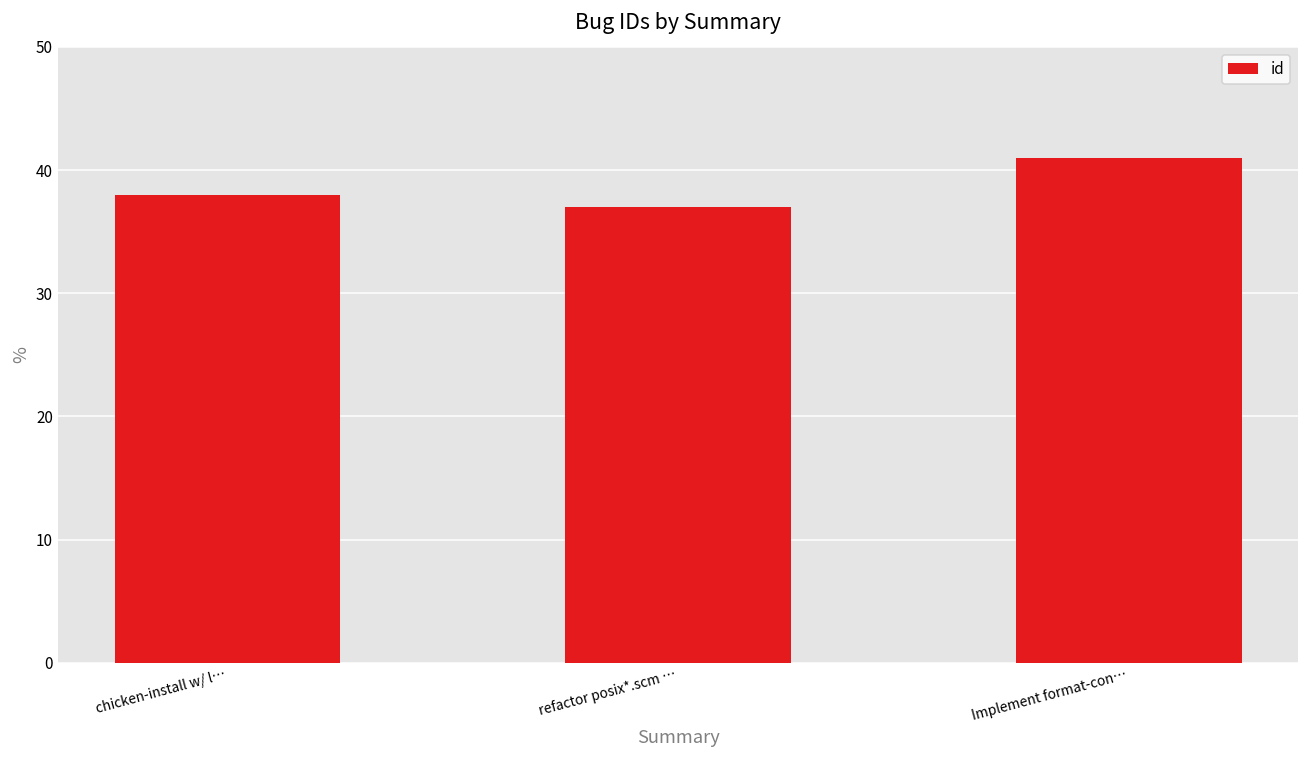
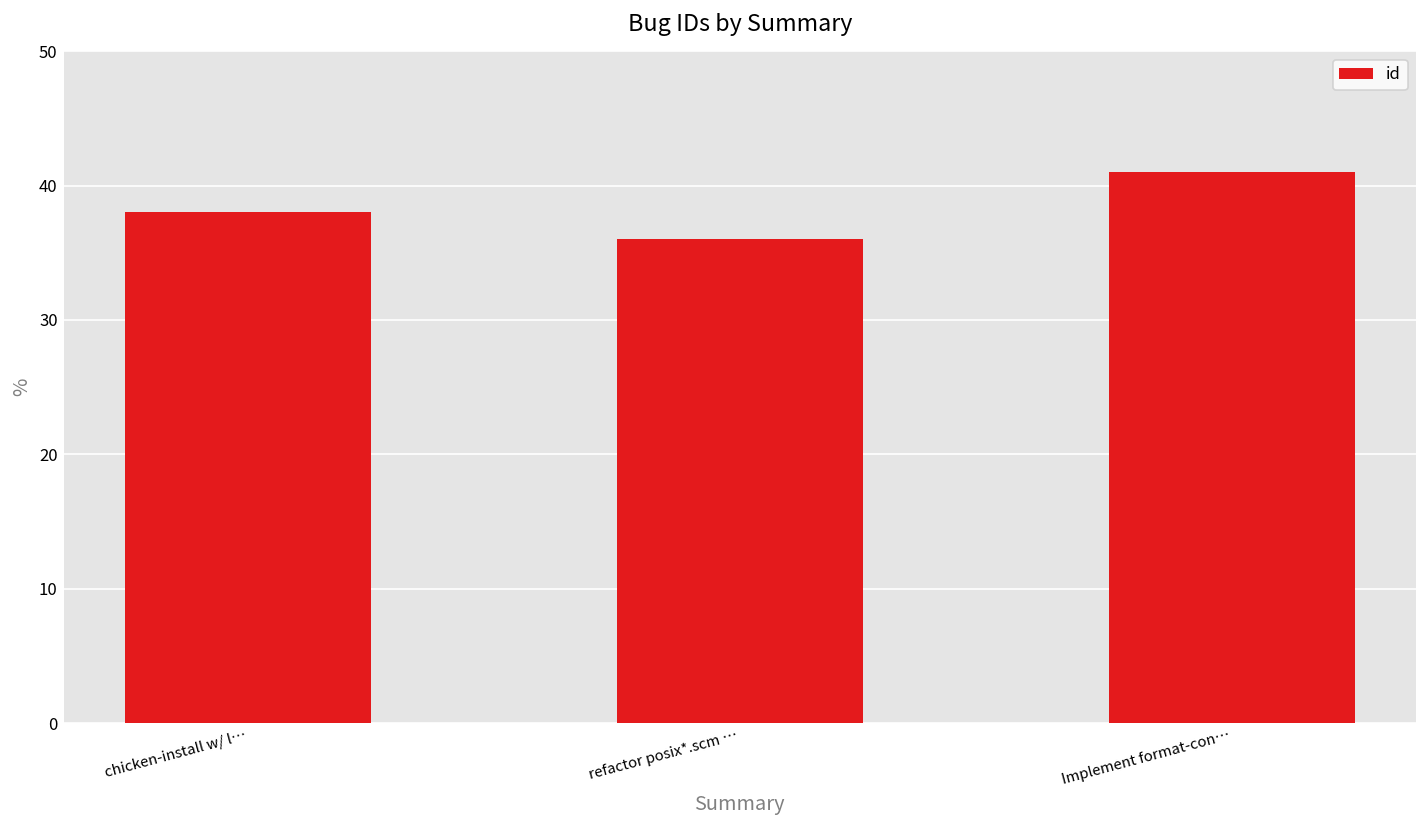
refactor posix*.scm …: 37 -> 36
